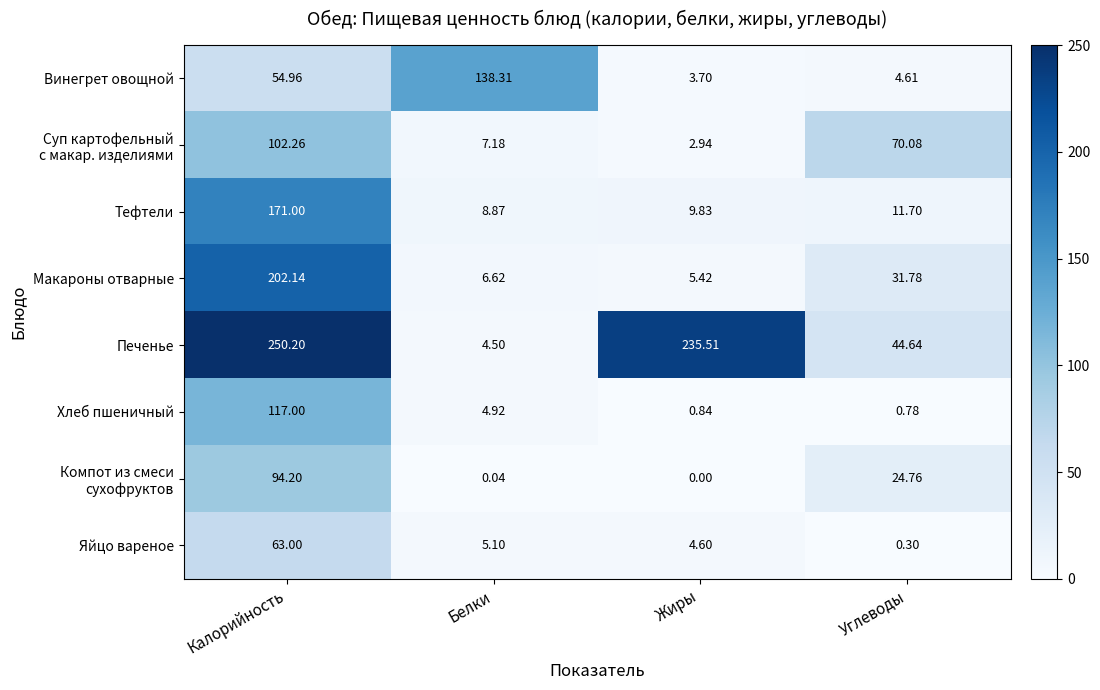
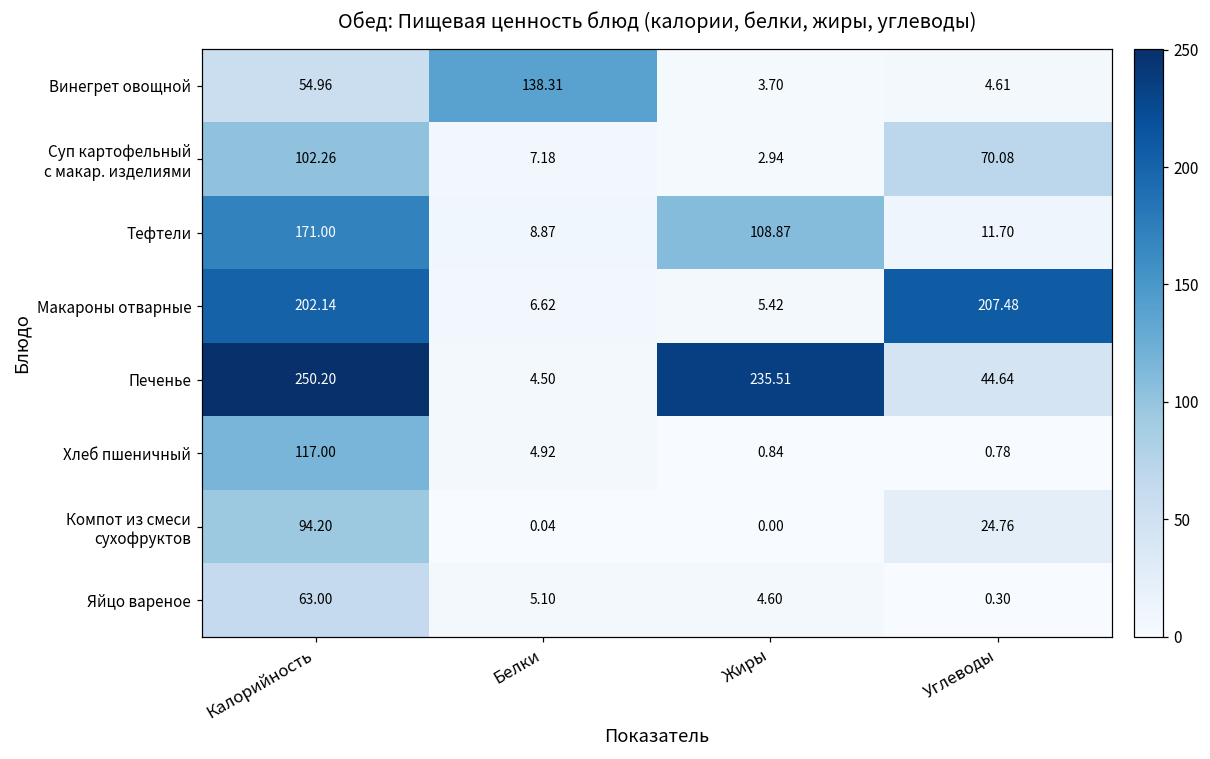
Тефтели, Жиры: 9.83 -> 108.87
Макароны отварные, Углеводы: 31.78 -> 207.48
